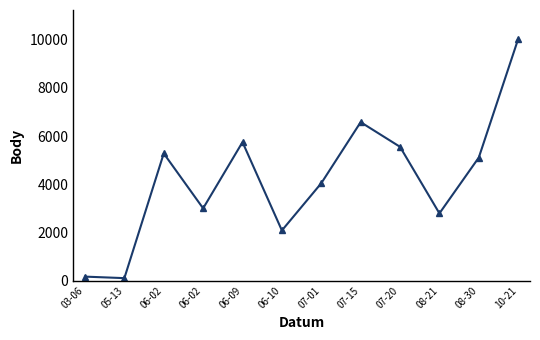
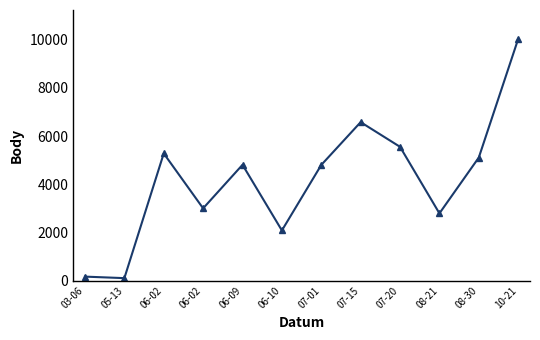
06-09: 5700 -> 4800
07-01: 4000 -> 4800
